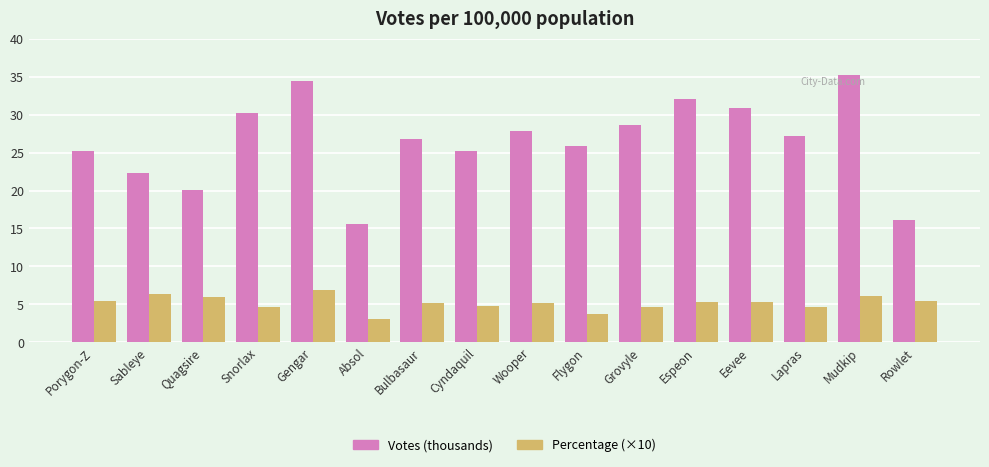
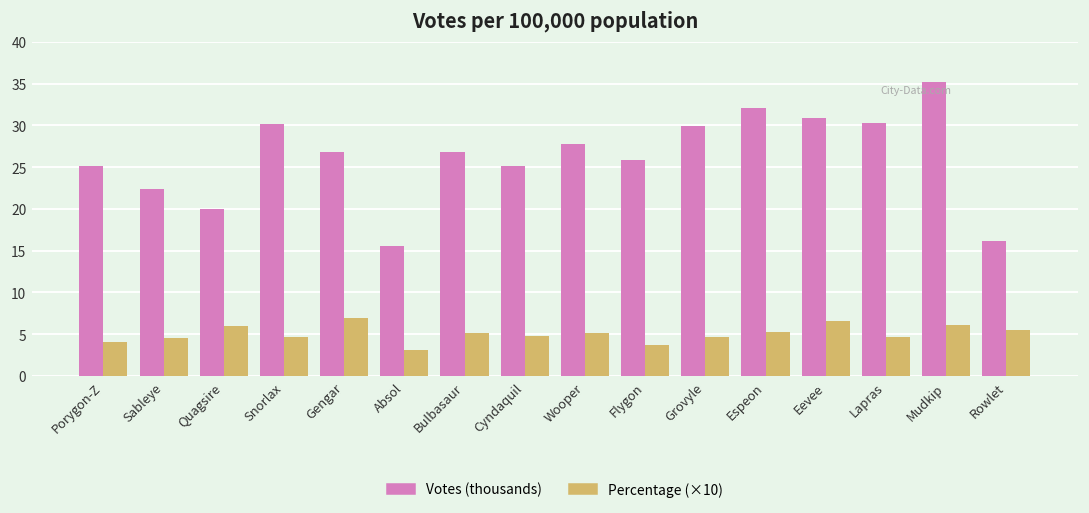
Percentage (×10), Porygon-Z: 5 -> 4
Percentage (×10), Sableye: 6 -> 5
Votes (thousands), Gengar: 34 -> 27
Votes (thousands), Grovyle: 29 -> 30
Percentage (×10), Eevee: 5 -> 7
Votes (thousands), Lapras: 27 -> 30
